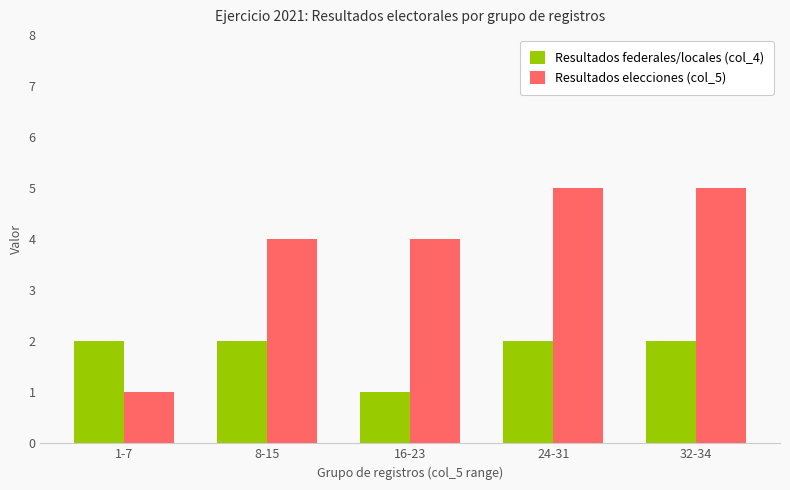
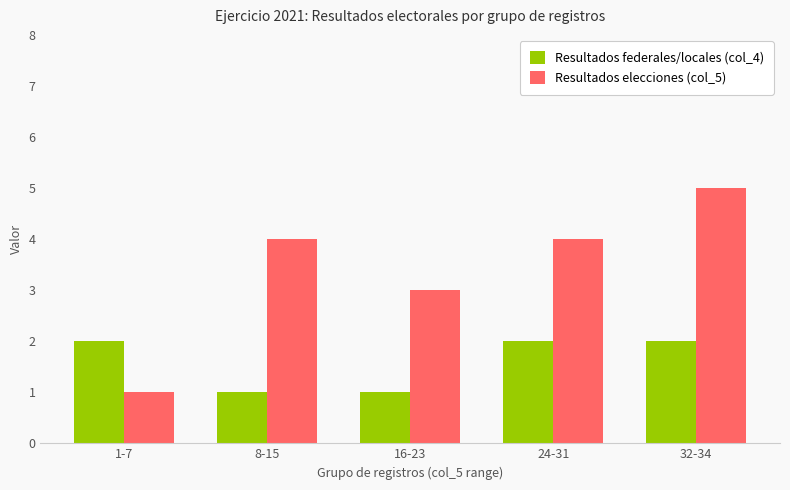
Resultados federales/locales (col_4), 8-15: 2 -> 1
Resultados elecciones (col_5), 16-23: 4 -> 3
Resultados elecciones (col_5), 24-31: 5 -> 4
